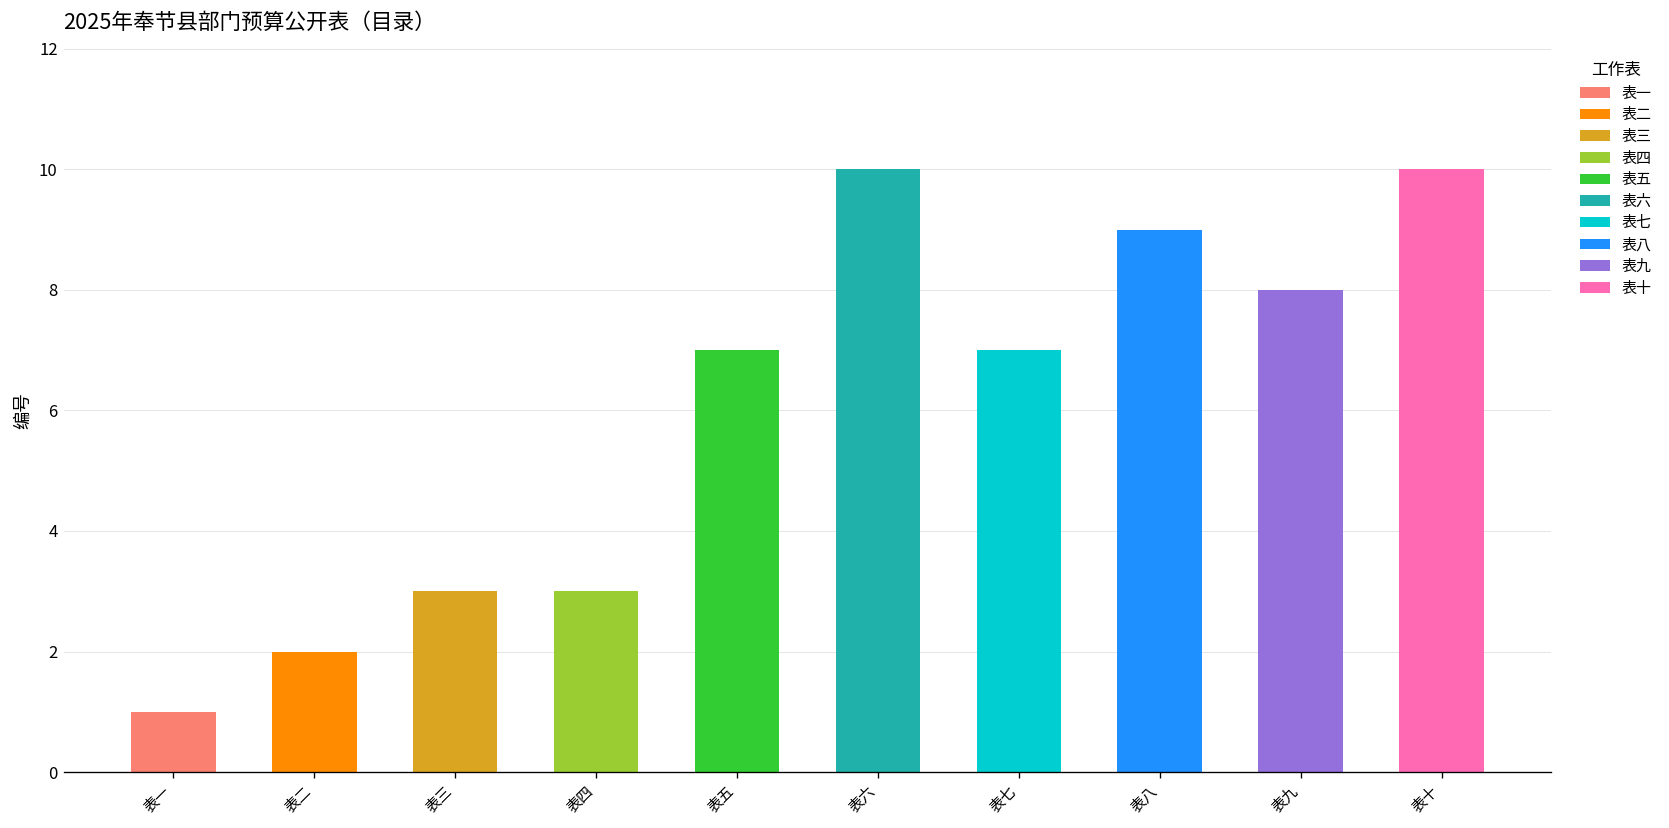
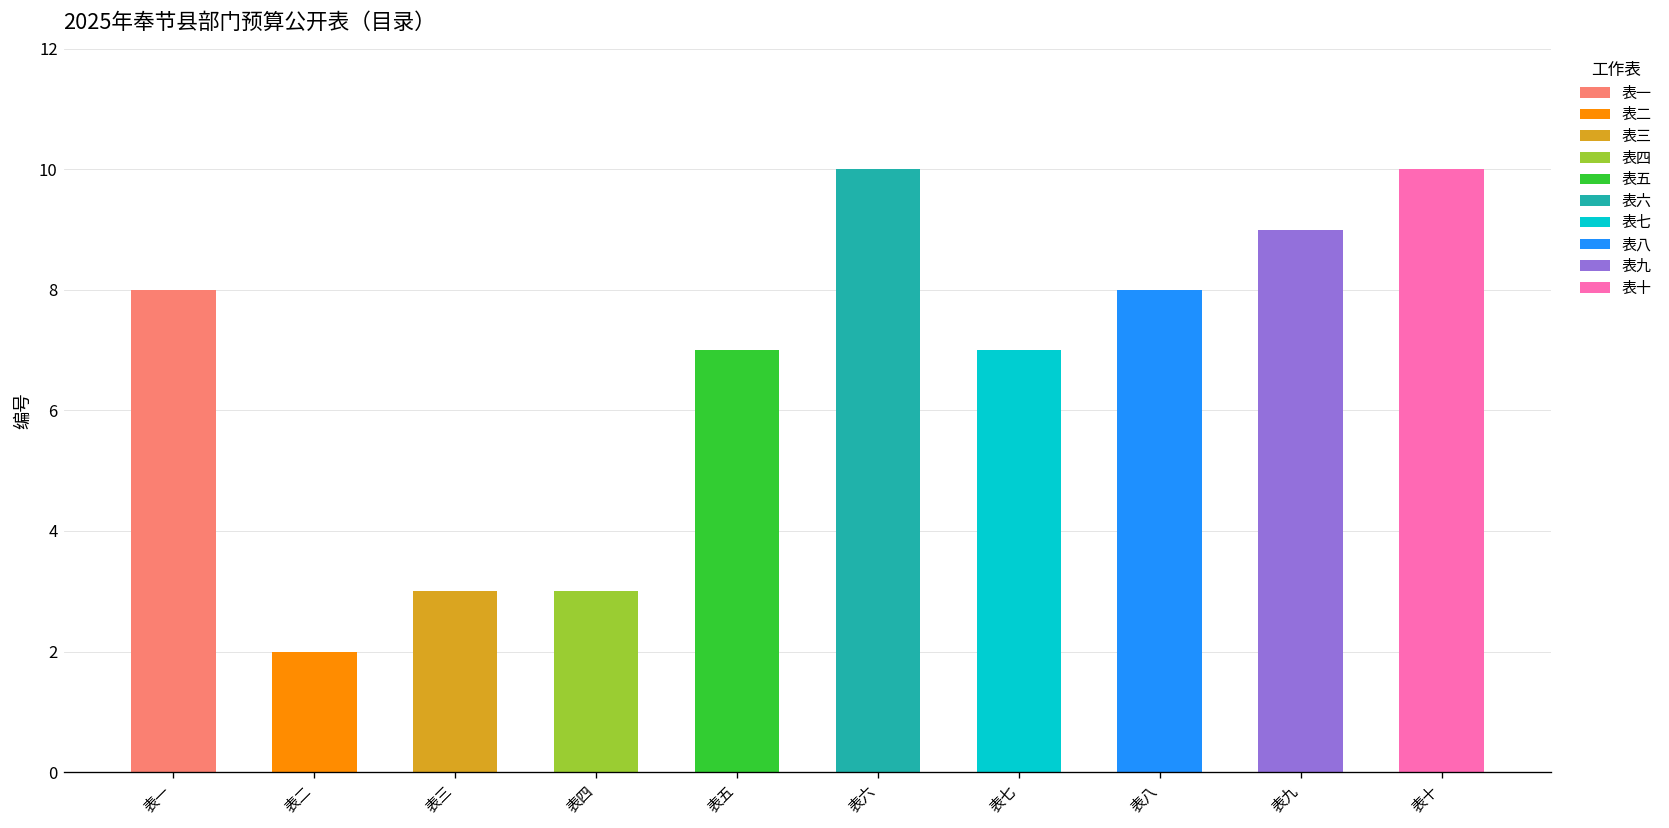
表一: 1 -> 8
表八: 9 -> 8
表九: 8 -> 9
